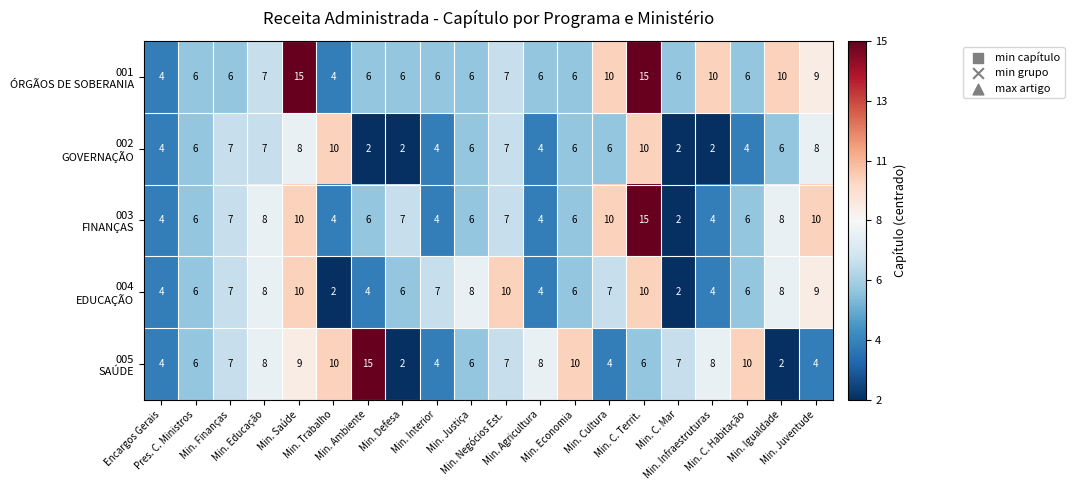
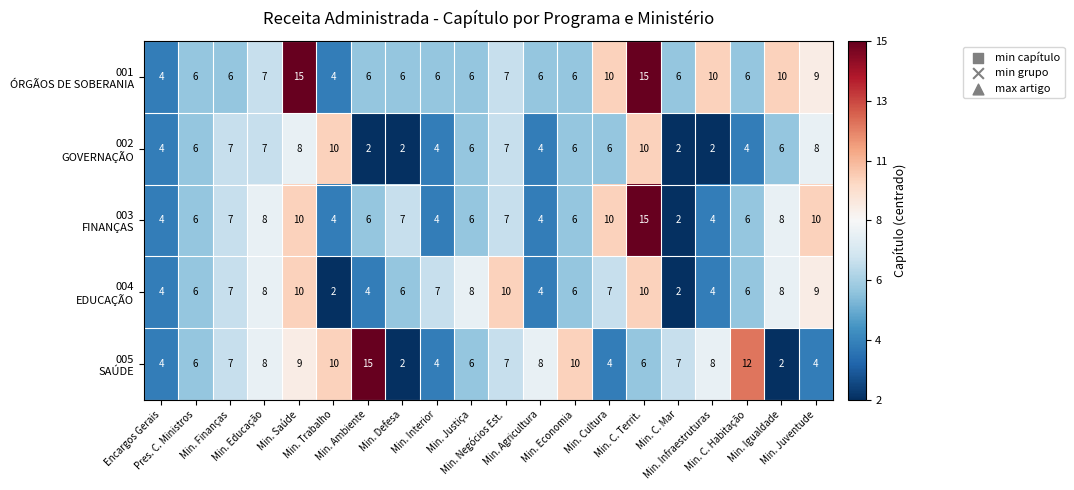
005 SAÚDE, Min. C. Habitação: 10 -> 12
